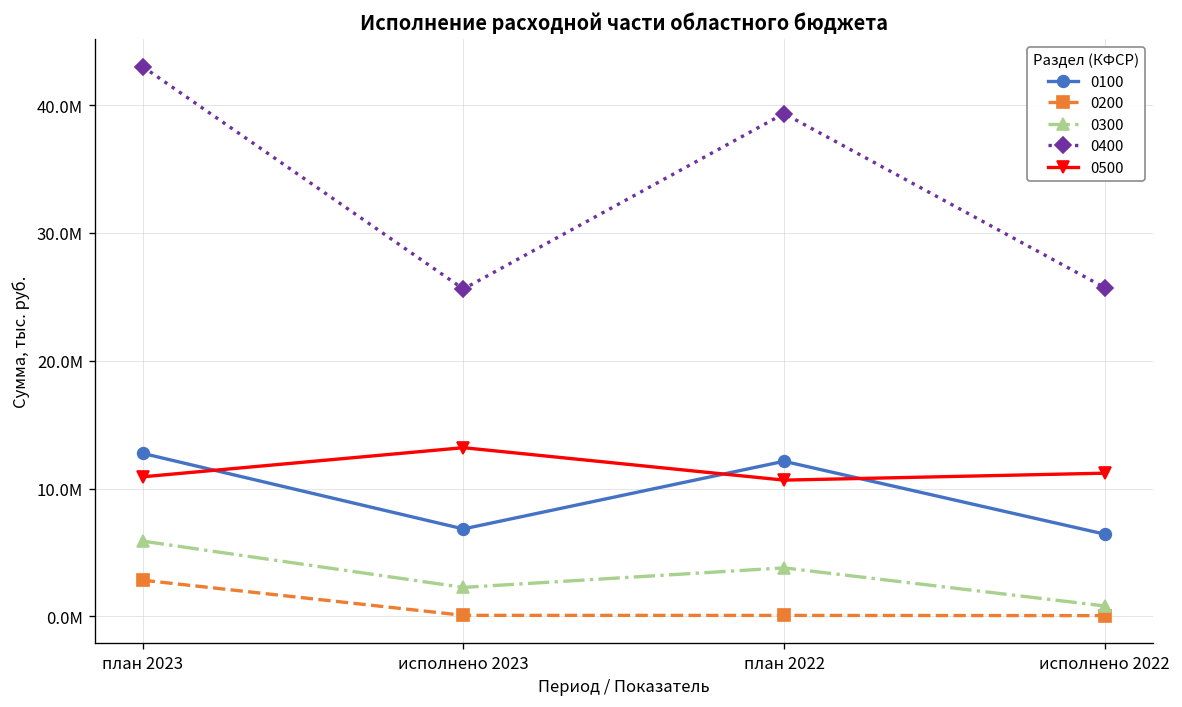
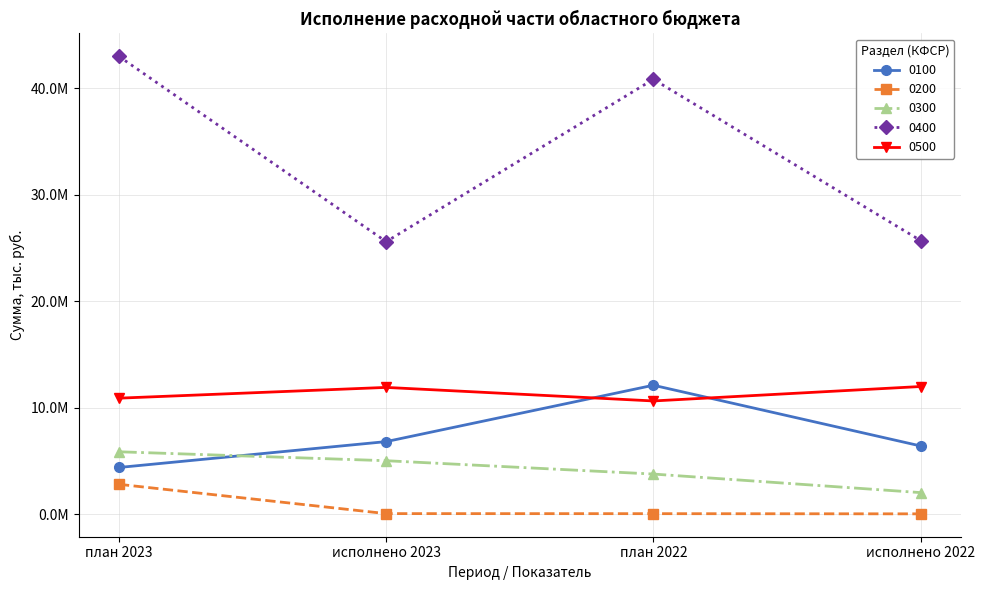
0100, план 2023: 12800000 -> 4400000
0300, исполнено 2023: 2300000 -> 5000000
0500, исполнено 2023: 13200000 -> 11900000
0400, план 2022: 39300000 -> 40900000
0300, исполнено 2022: 800000 -> 2100000
0500, исполнено 2022: 11200000 -> 12000000
